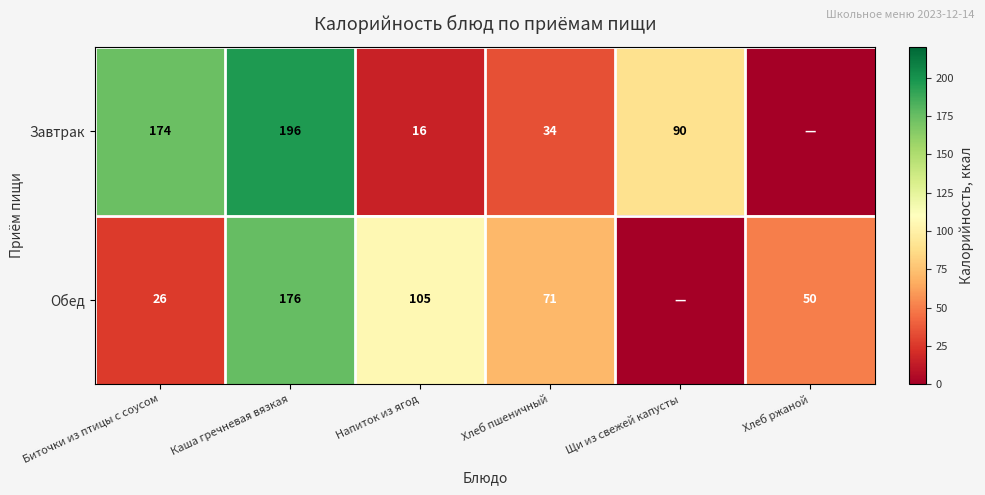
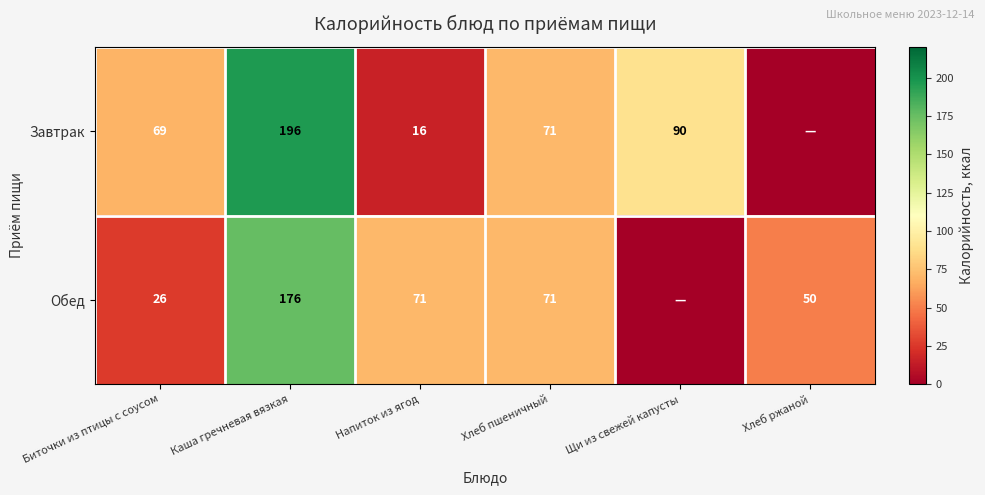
Завтрак, Биточки из птицы с соусом: 174 -> 69
Завтрак, Хлеб пшеничный: 34 -> 71
Обед, Напиток из ягод: 105 -> 71
